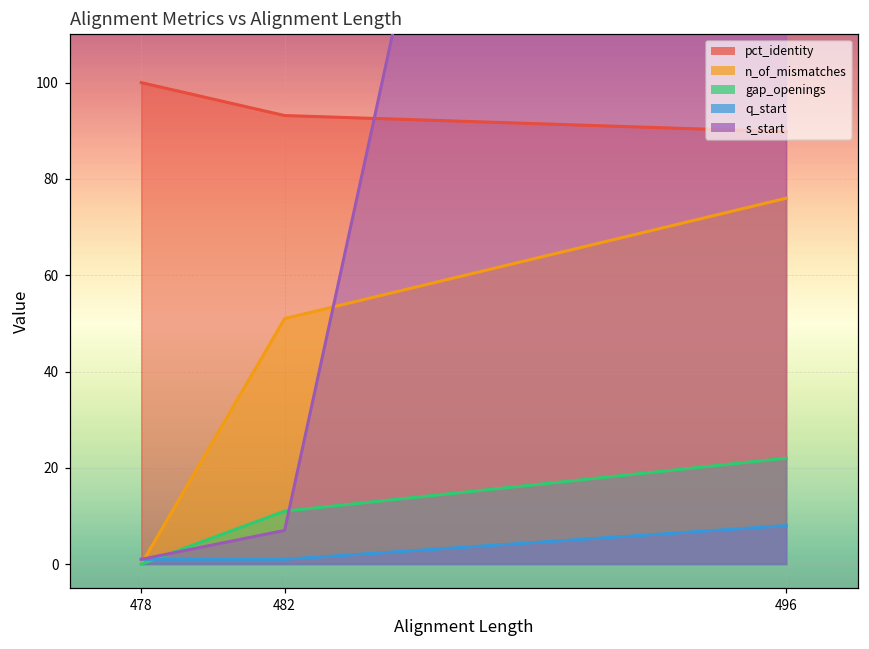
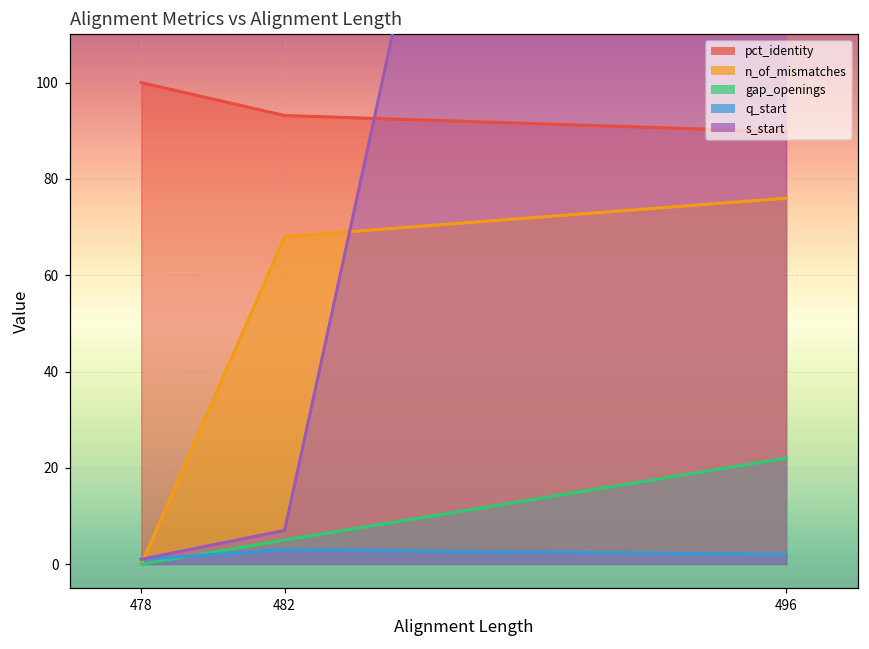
n_of_mismatches, 482: 51 -> 68
gap_openings, 482: 11 -> 5
q_start, 482: 1 -> 3
q_start, 496: 8 -> 2
